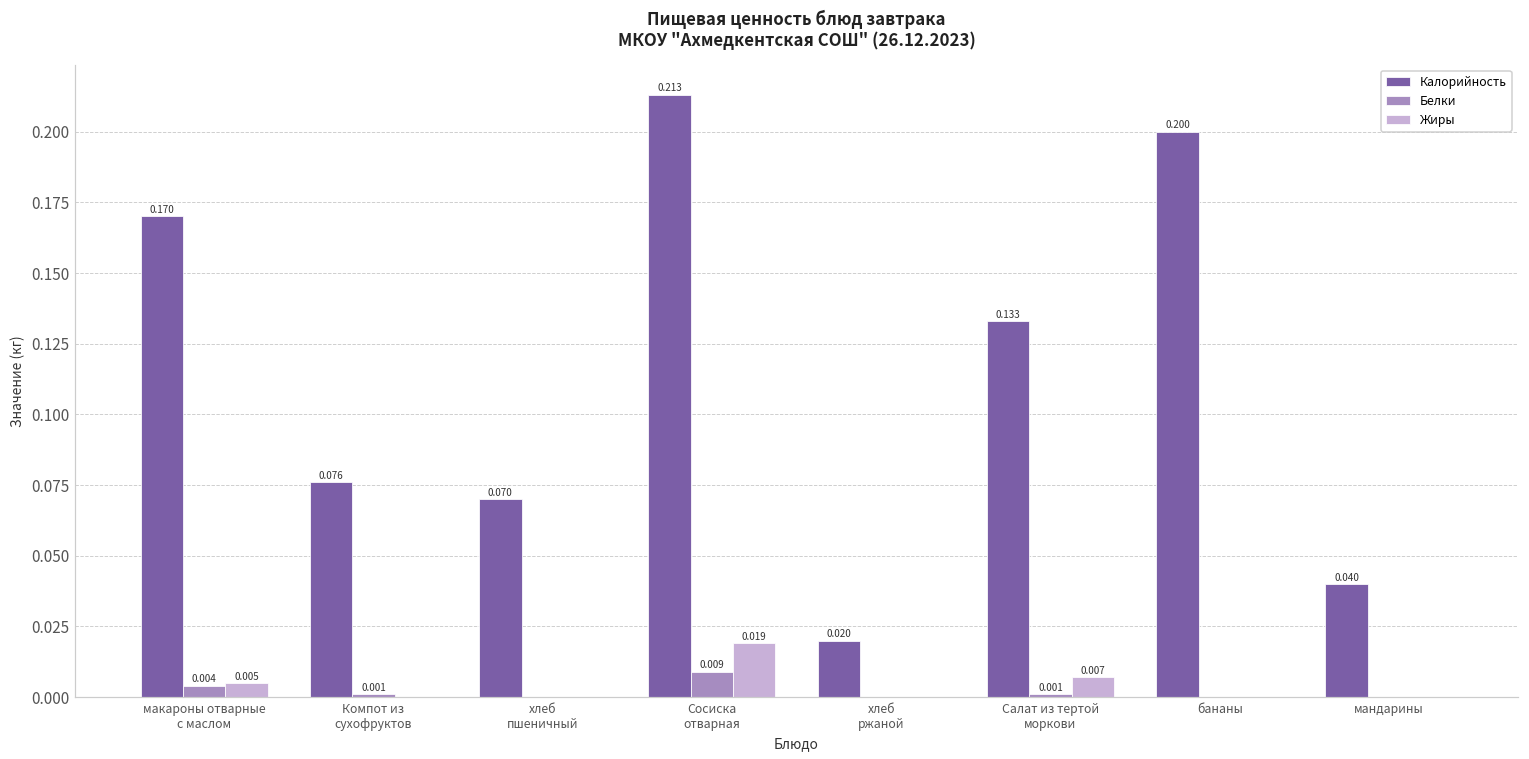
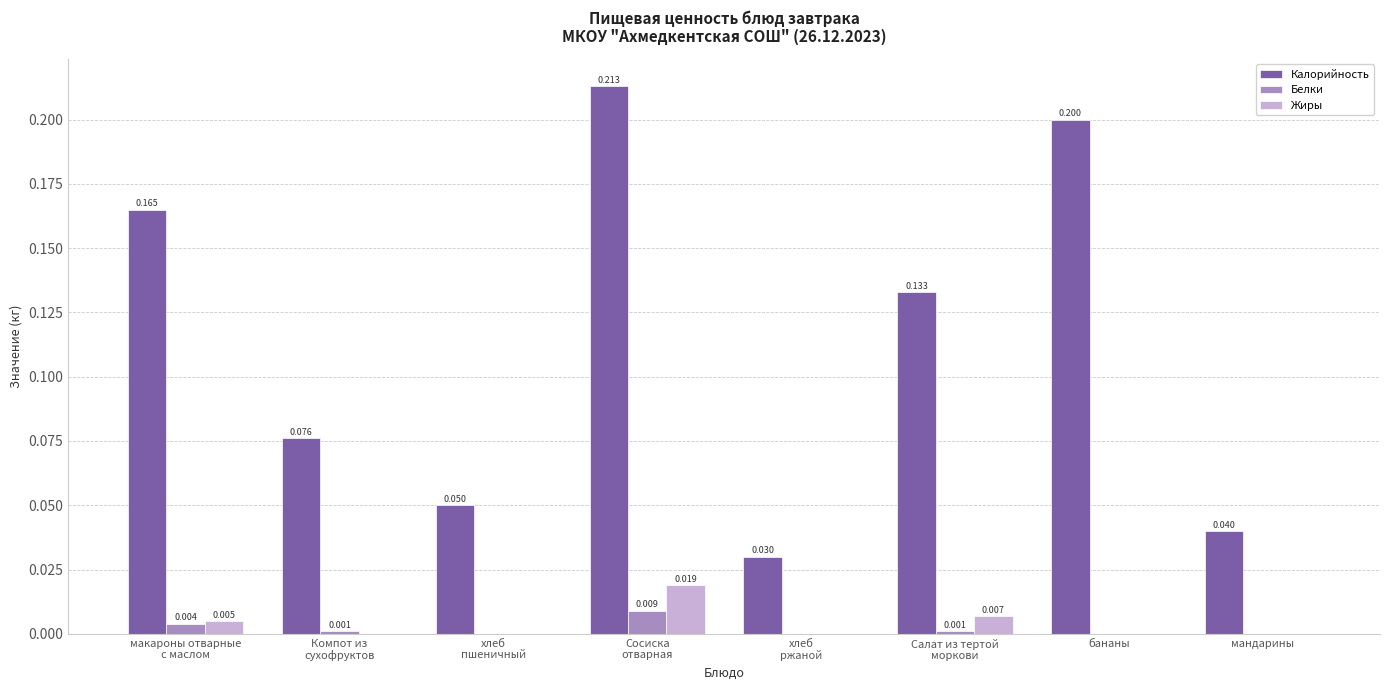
Калорийность, макароны отварные с маслом: 0.170 -> 0.165
Калорийность, хлеб пшеничный: 0.070 -> 0.050
Калорийность, хлеб ржаной: 0.020 -> 0.030
